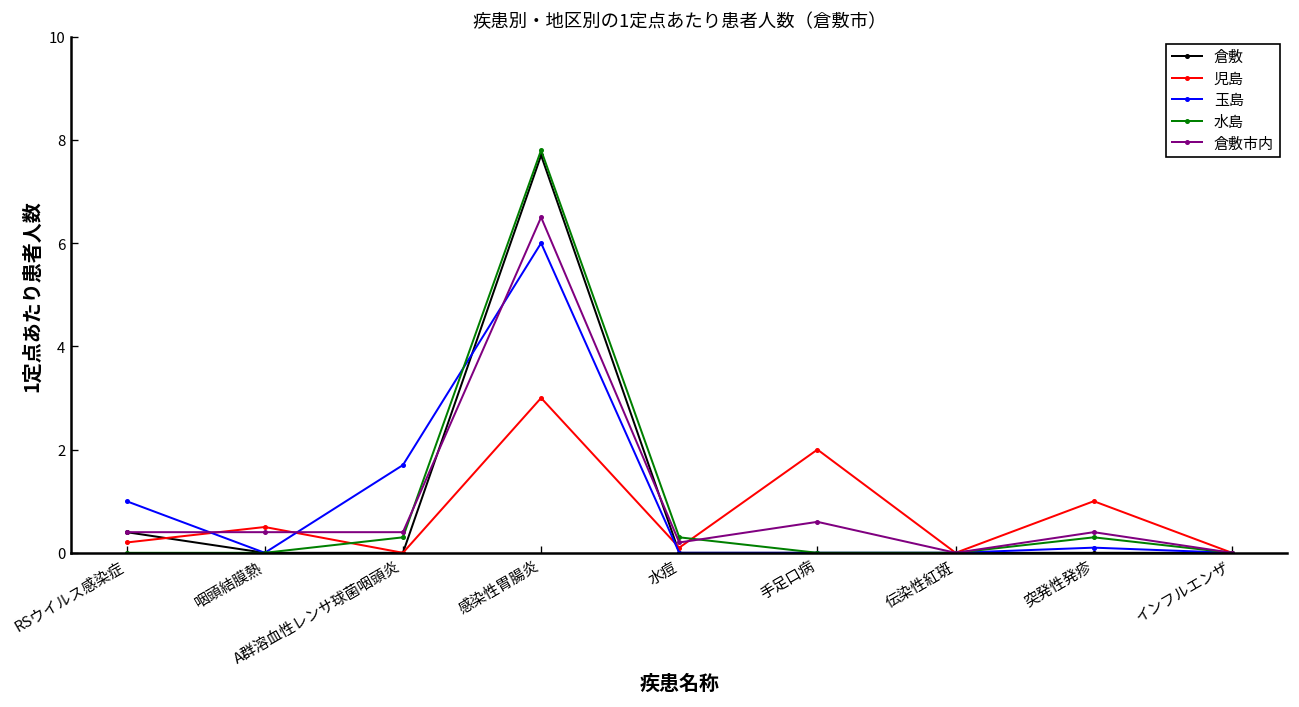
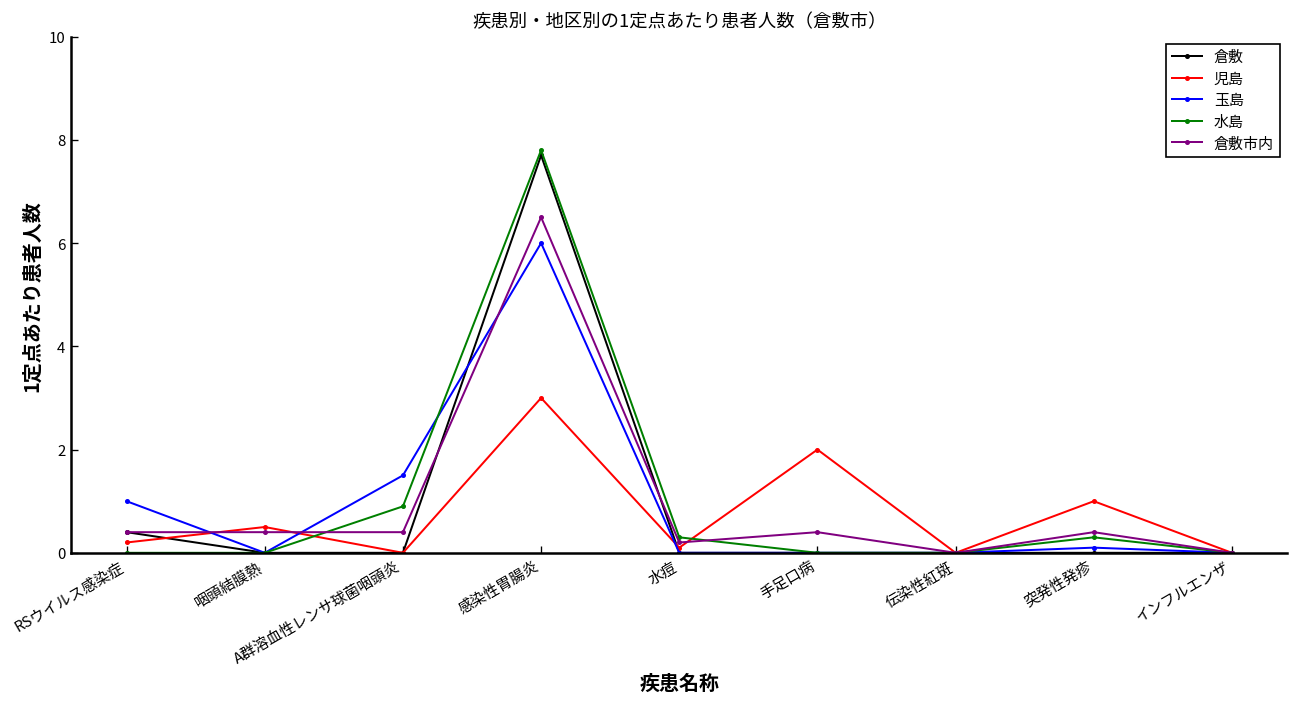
玉島, A群溶血性レンサ球菌咽頭炎: 1.7 -> 1.5
水島, A群溶血性レンサ球菌咽頭炎: 0.3 -> 0.9
倉敷市内, 手足口病: 0.6 -> 0.4
